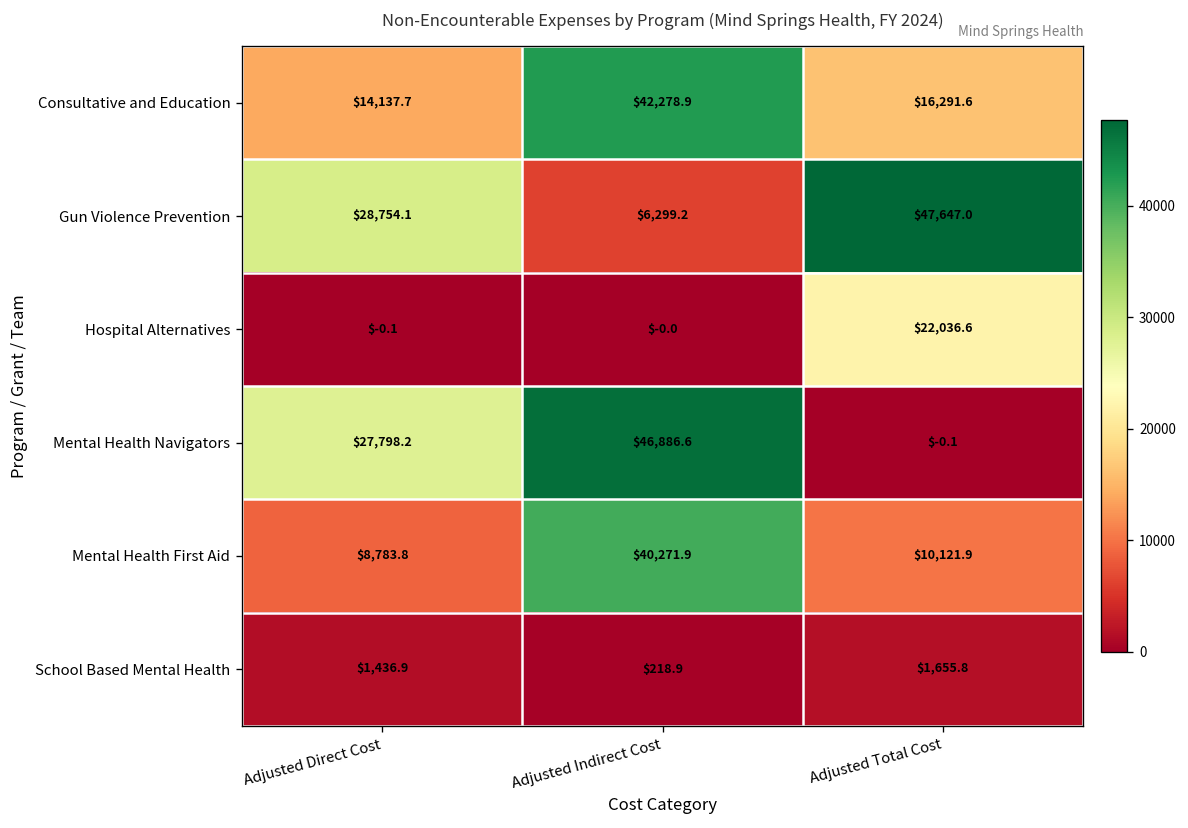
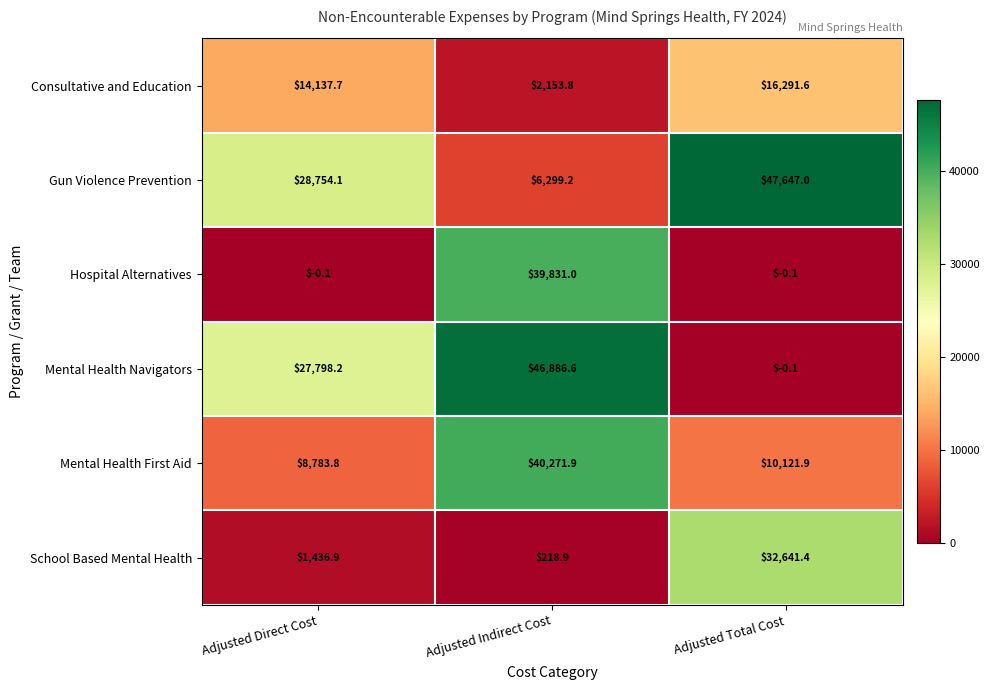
Consultative and Education, Adjusted Indirect Cost: $42,278.9 -> $2,153.8
Hospital Alternatives, Adjusted Indirect Cost: $-0.0 -> $39,831.0
Hospital Alternatives, Adjusted Total Cost: $22,036.6 -> $-0.1
School Based Mental Health, Adjusted Total Cost: $1,655.8 -> $32,641.4
